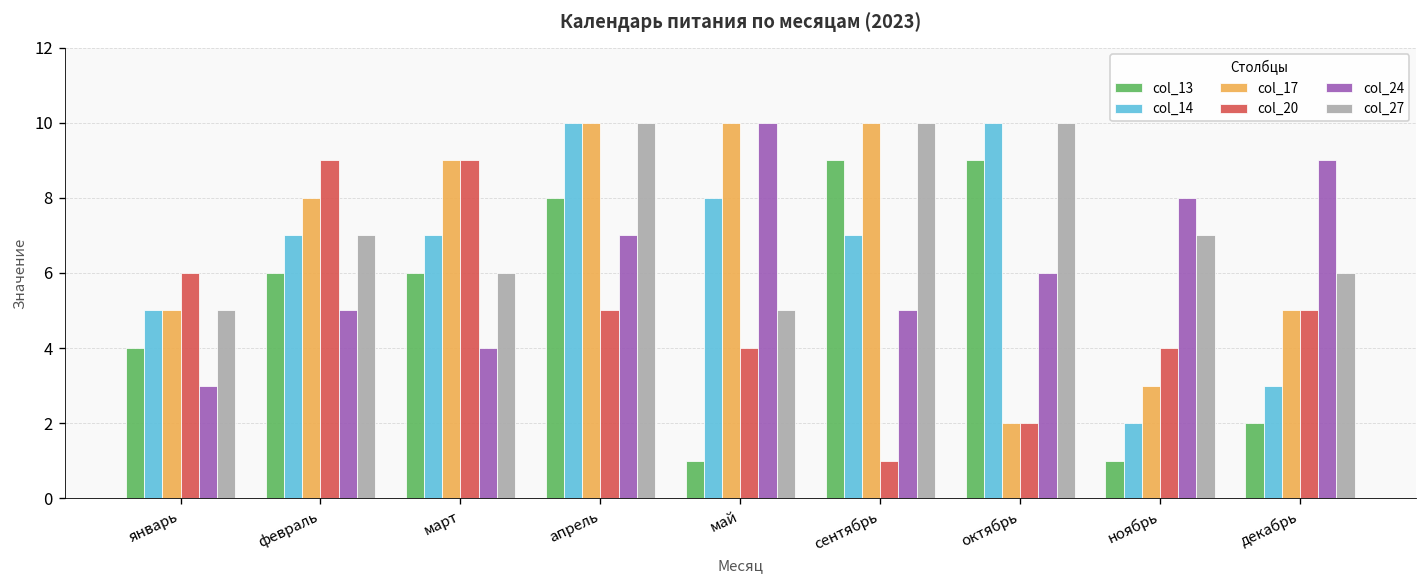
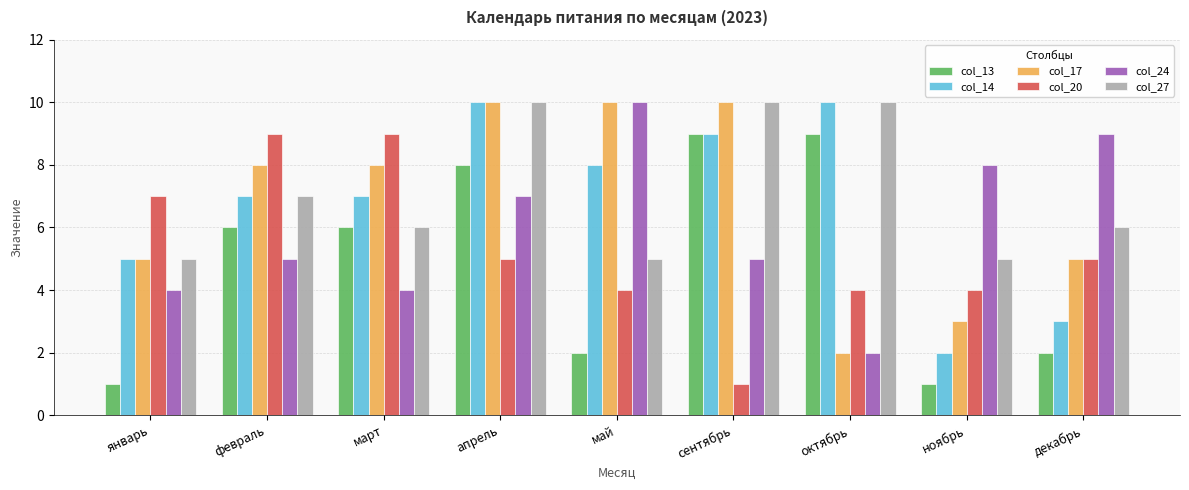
col_13, январь: 4 -> 1
col_20, январь: 6 -> 7
col_24, январь: 3 -> 4
col_17, март: 9 -> 8
col_13, май: 1 -> 2
col_14, сентябрь: 7 -> 9
col_20, октябрь: 2 -> 4
col_24, октябрь: 6 -> 2
col_27, ноябрь: 7 -> 5
